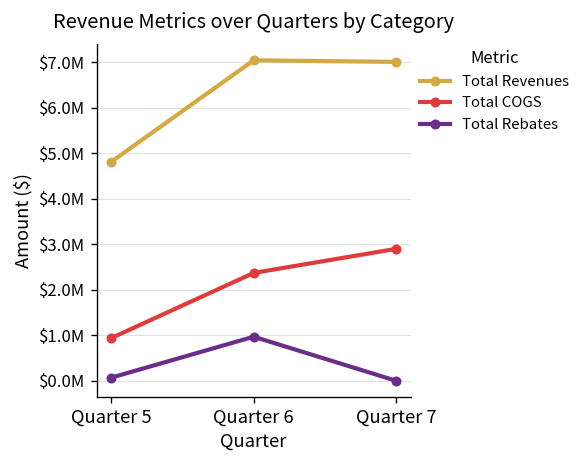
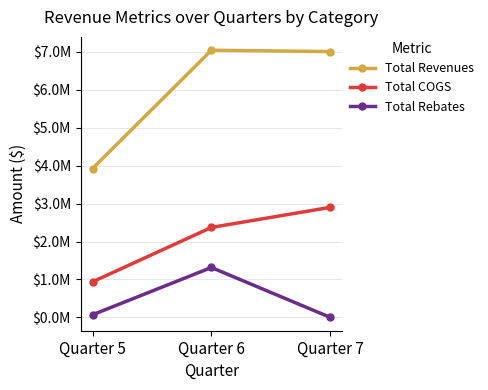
Total Revenues, Quarter 5: $4800000 -> $3900000
Total Rebates, Quarter 6: $1000000 -> $1300000
